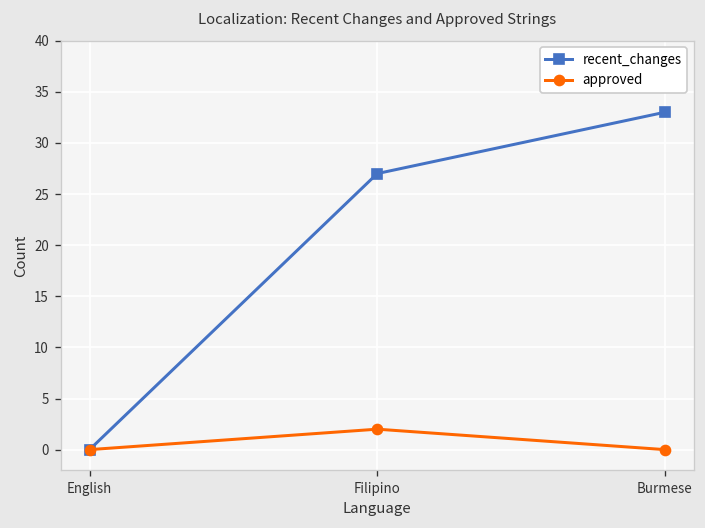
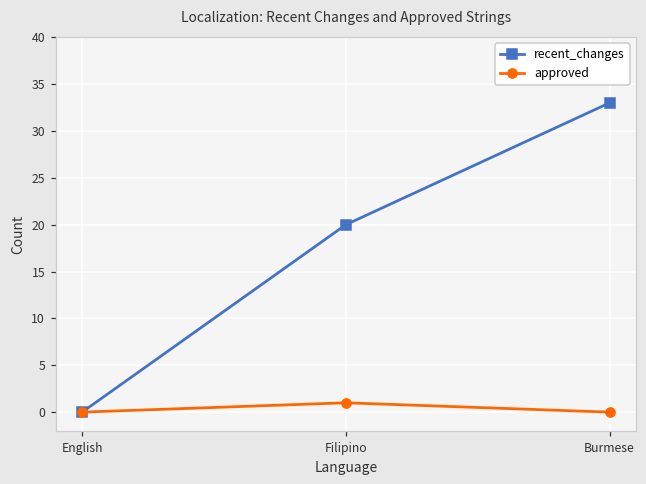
recent_changes, Filipino: 27 -> 20
approved, Filipino: 2 -> 1
